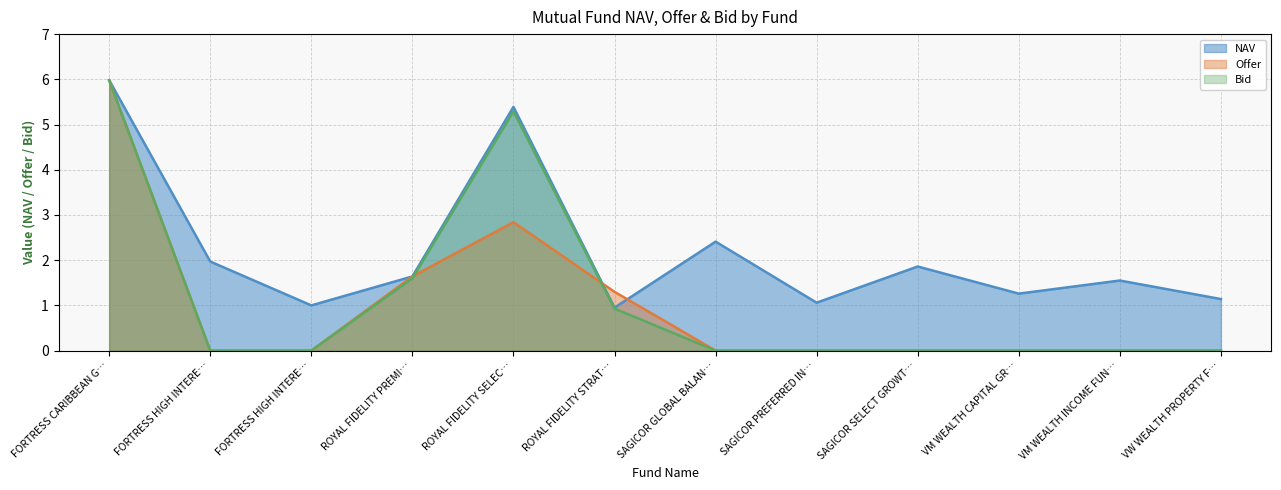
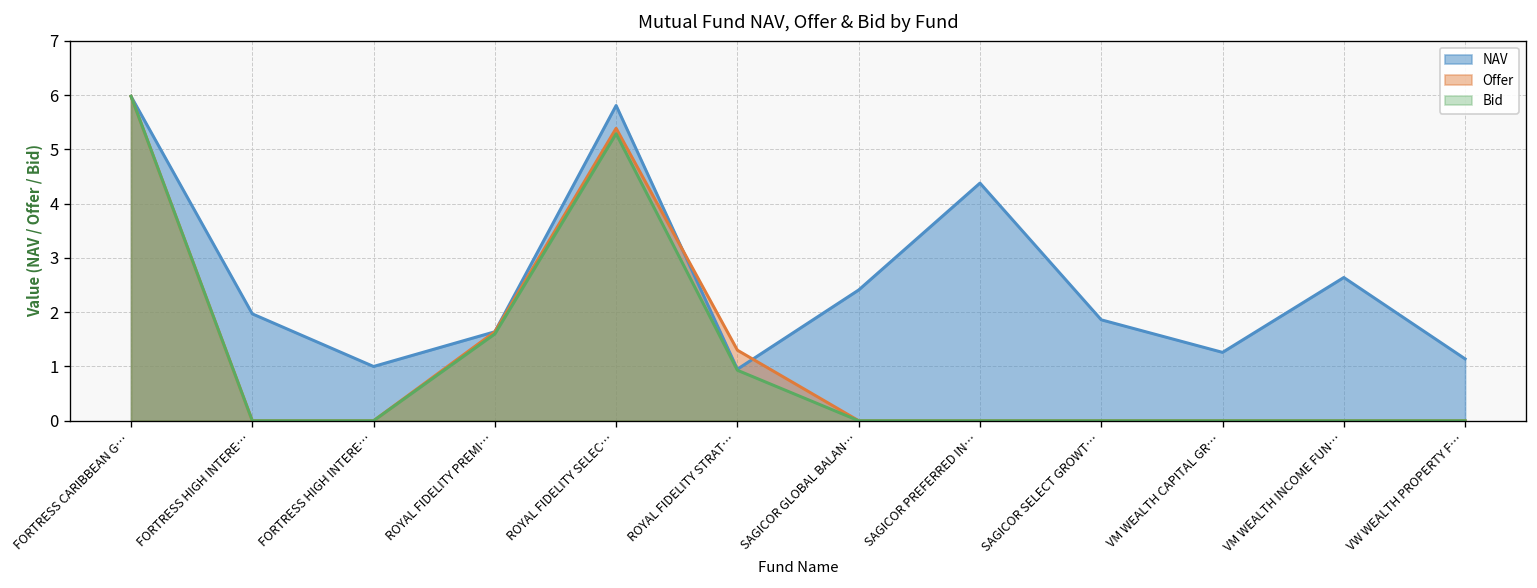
NAV, ROYAL FIDELITY SELEC…: 5.4 -> 5.8
Offer, ROYAL FIDELITY SELEC…: 2.8 -> 5.4
NAV, SAGICOR PREFERRED IN…: 1.1 -> 4.4
NAV, VM WEALTH INCOME FUN…: 1.6 -> 2.6
